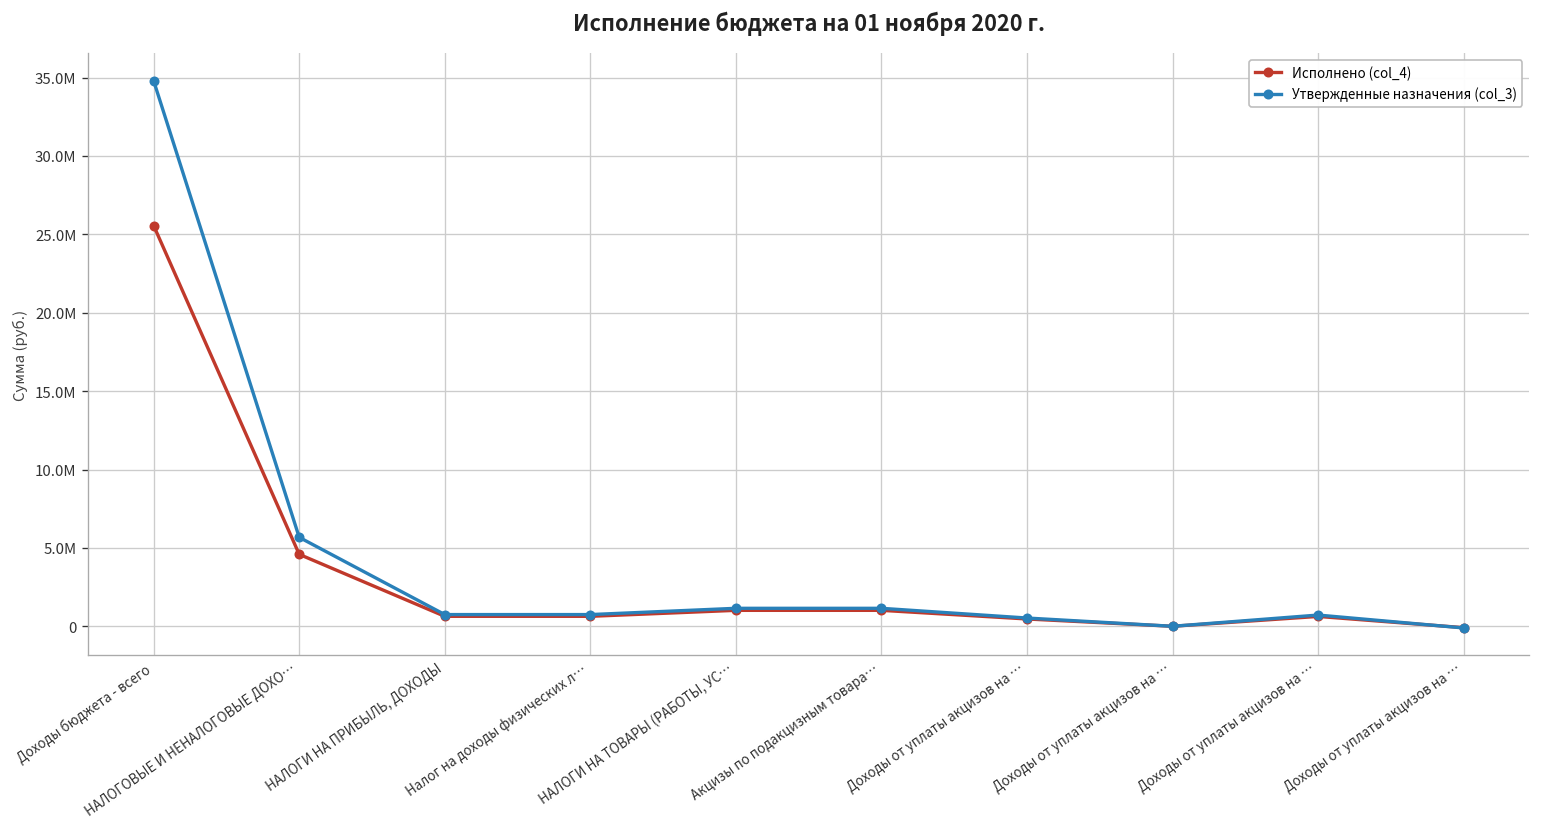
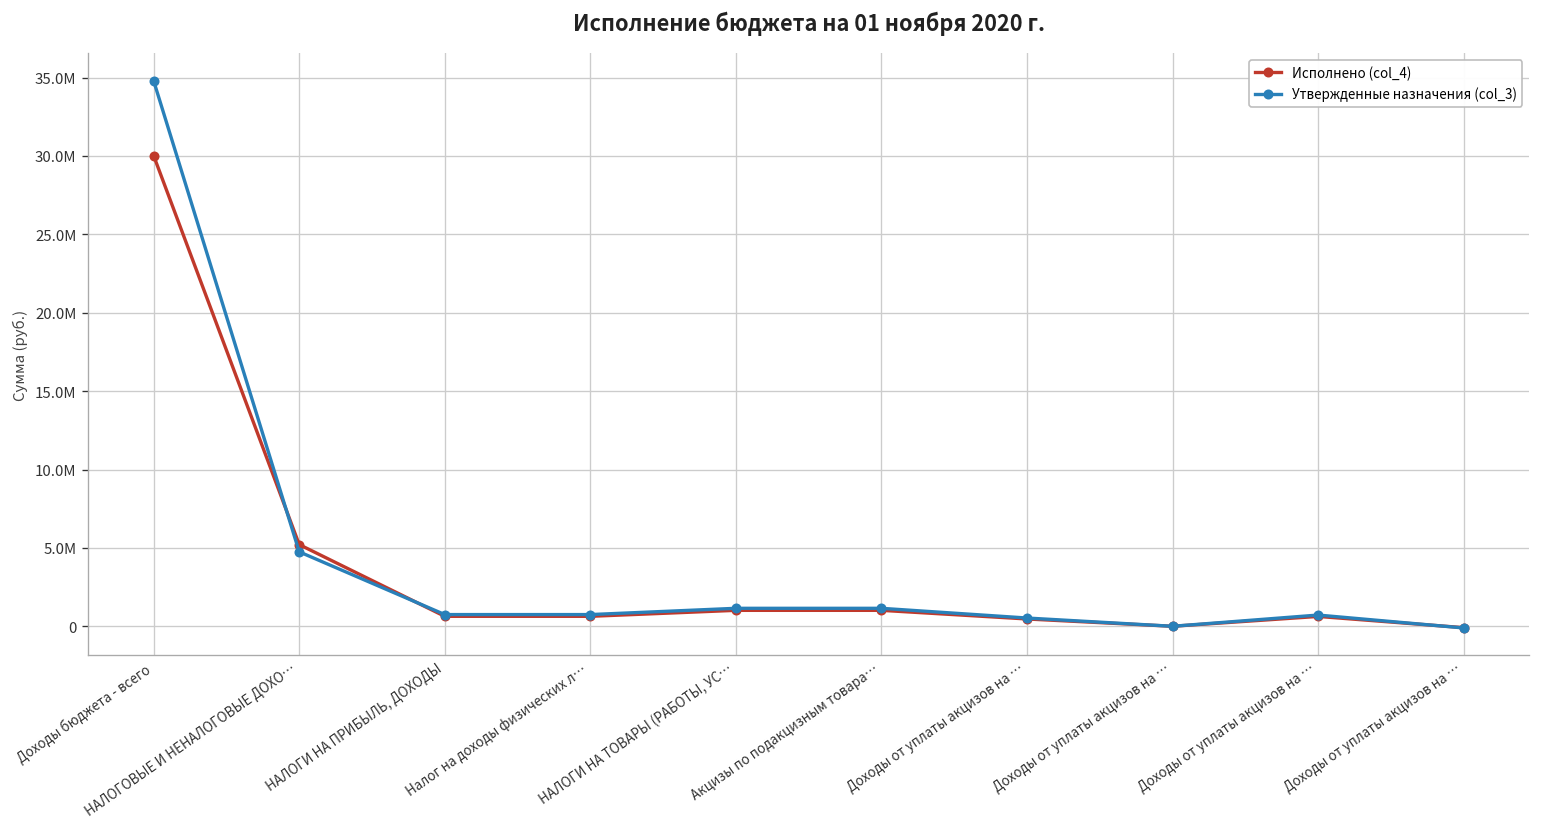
Исполнено (col_4), Доходы бюджета - всего: 25600000 -> 30000000
Исполнено (col_4), НАЛОГОВЫЕ И НЕНАЛОГОВЫЕ ДОХО…: 4600000 -> 5200000
Утвержденные назначения (col_3), НАЛОГОВЫЕ И НЕНАЛОГОВЫЕ ДОХО…: 5700000 -> 4800000
